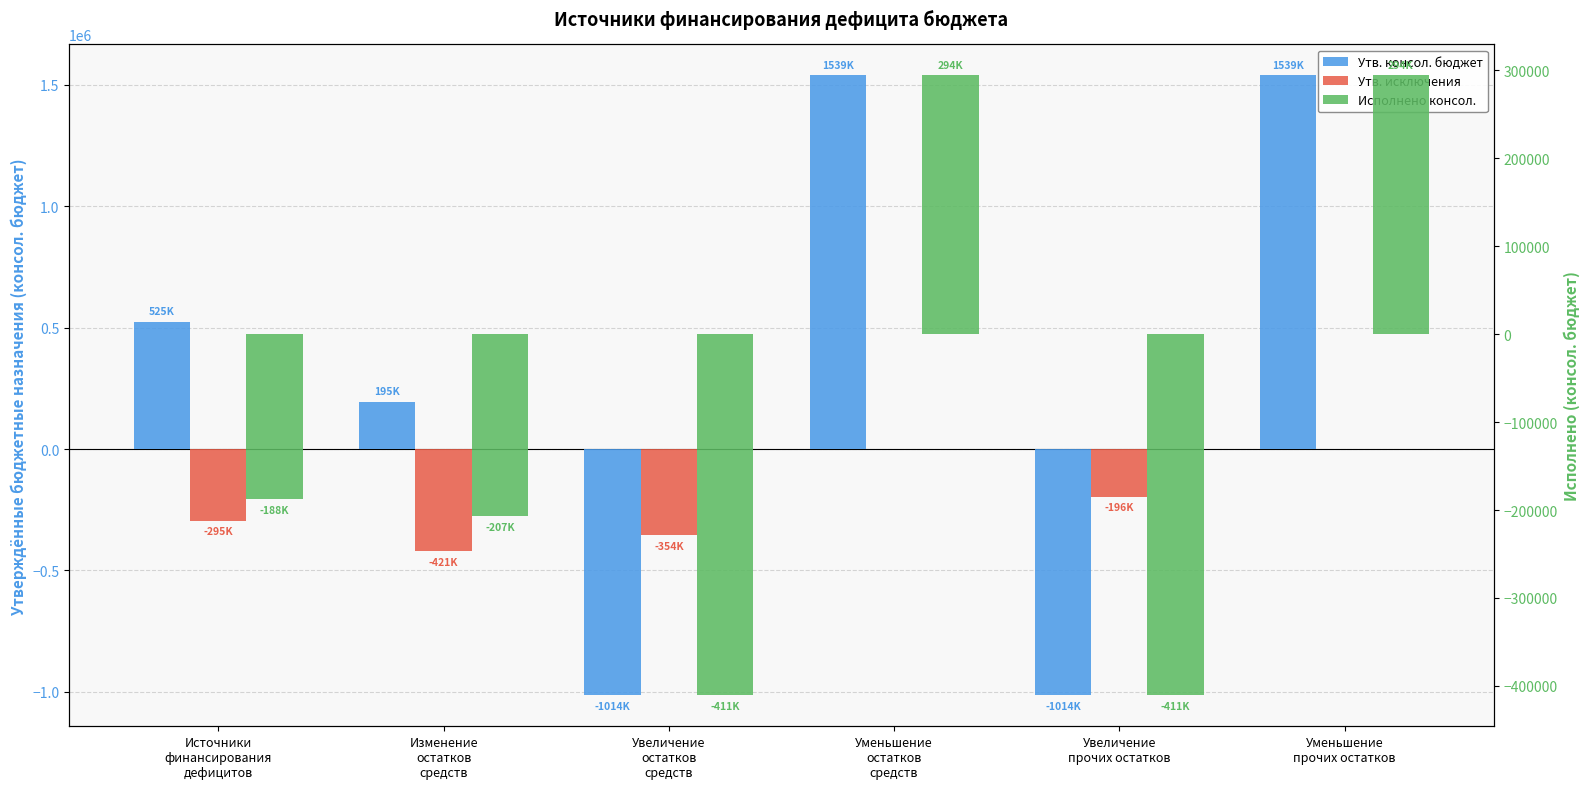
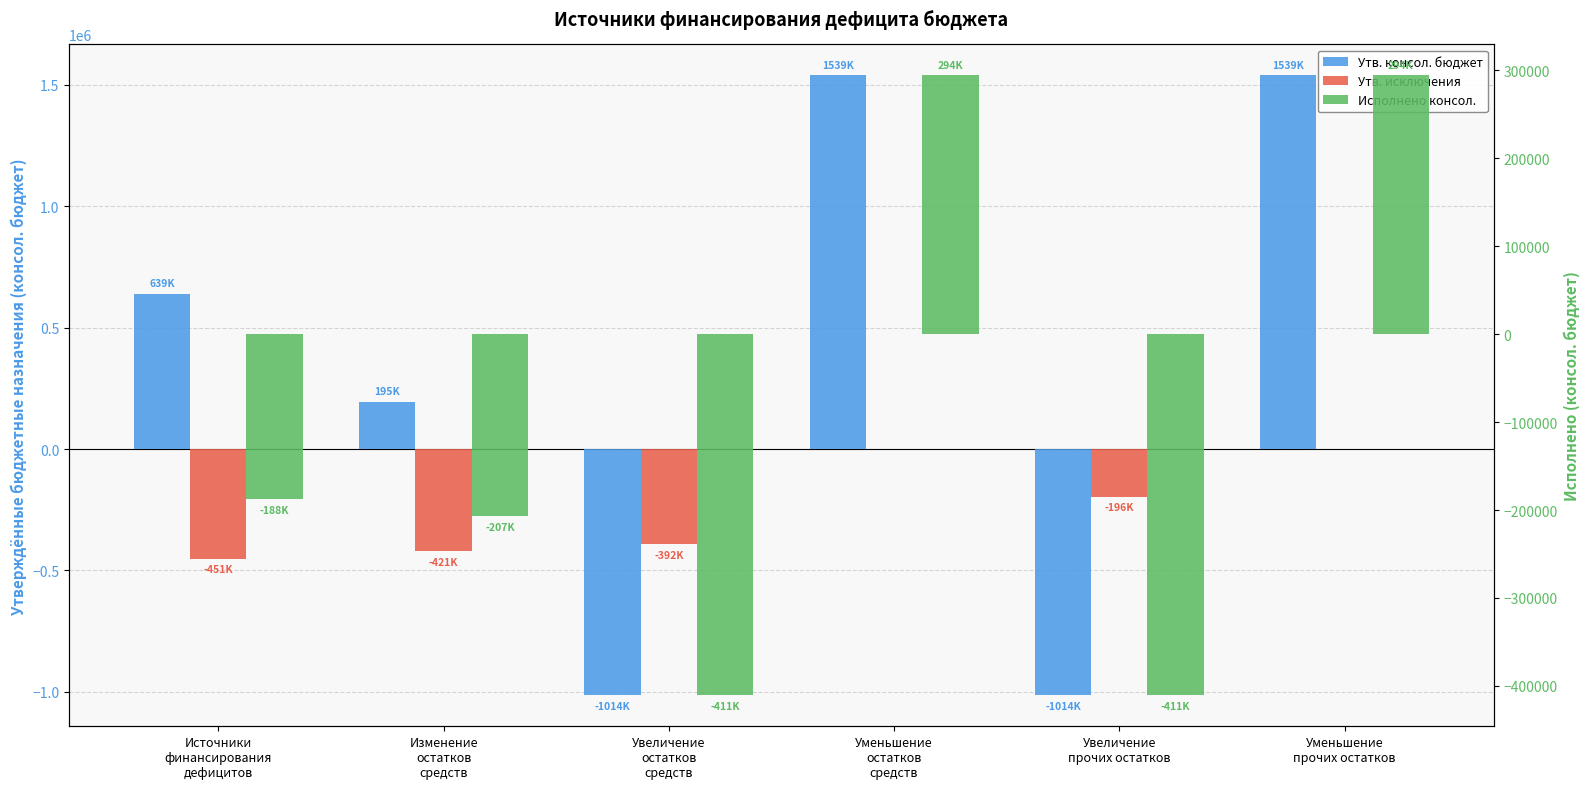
Утв. консол. бюджет, Источники финансирования дефицитов: 525K -> 639K
Утв. исключения, Источники финансирования дефицитов: -295K -> -451K
Утв. исключения, Увеличение остатков средств: -354K -> -392K
